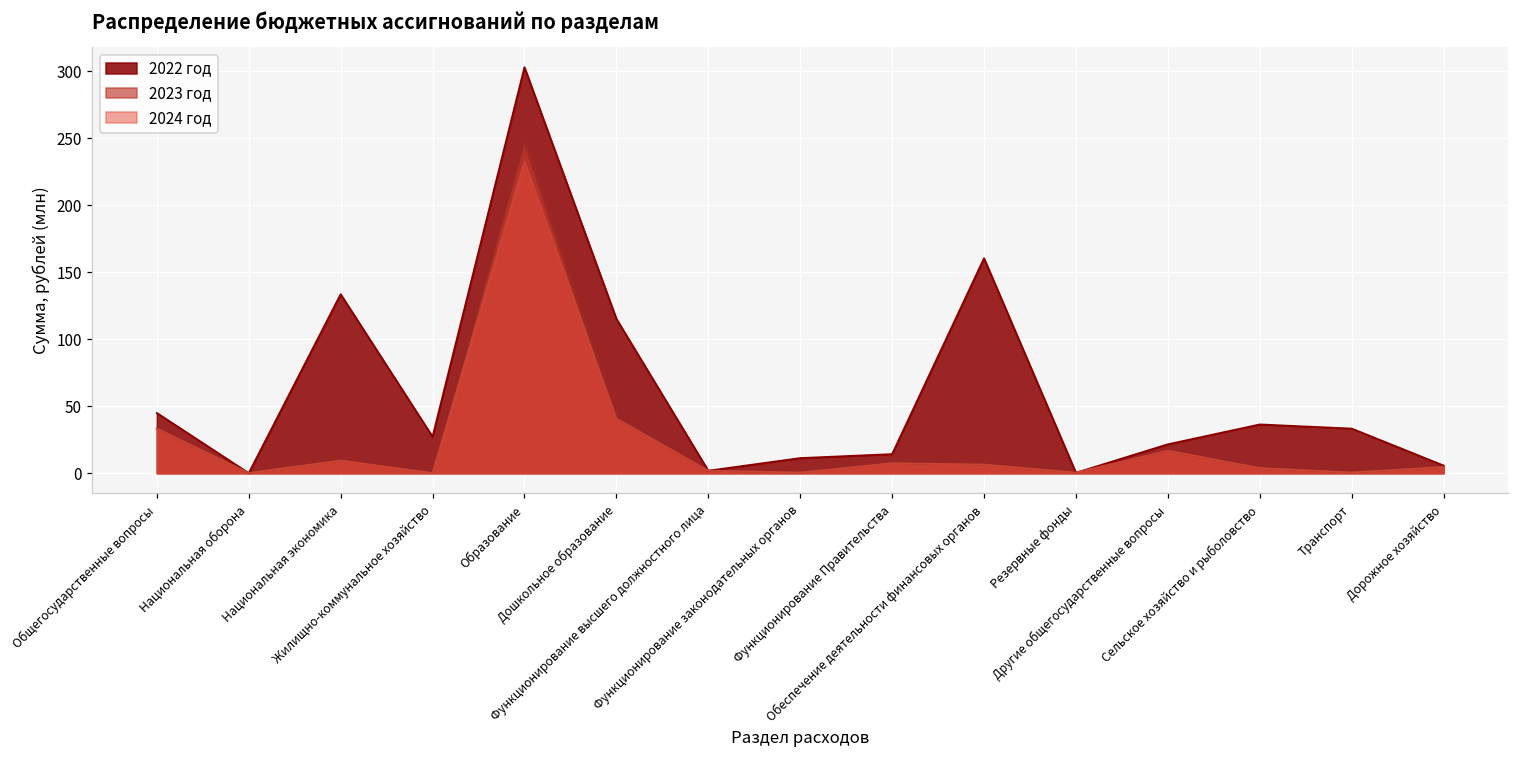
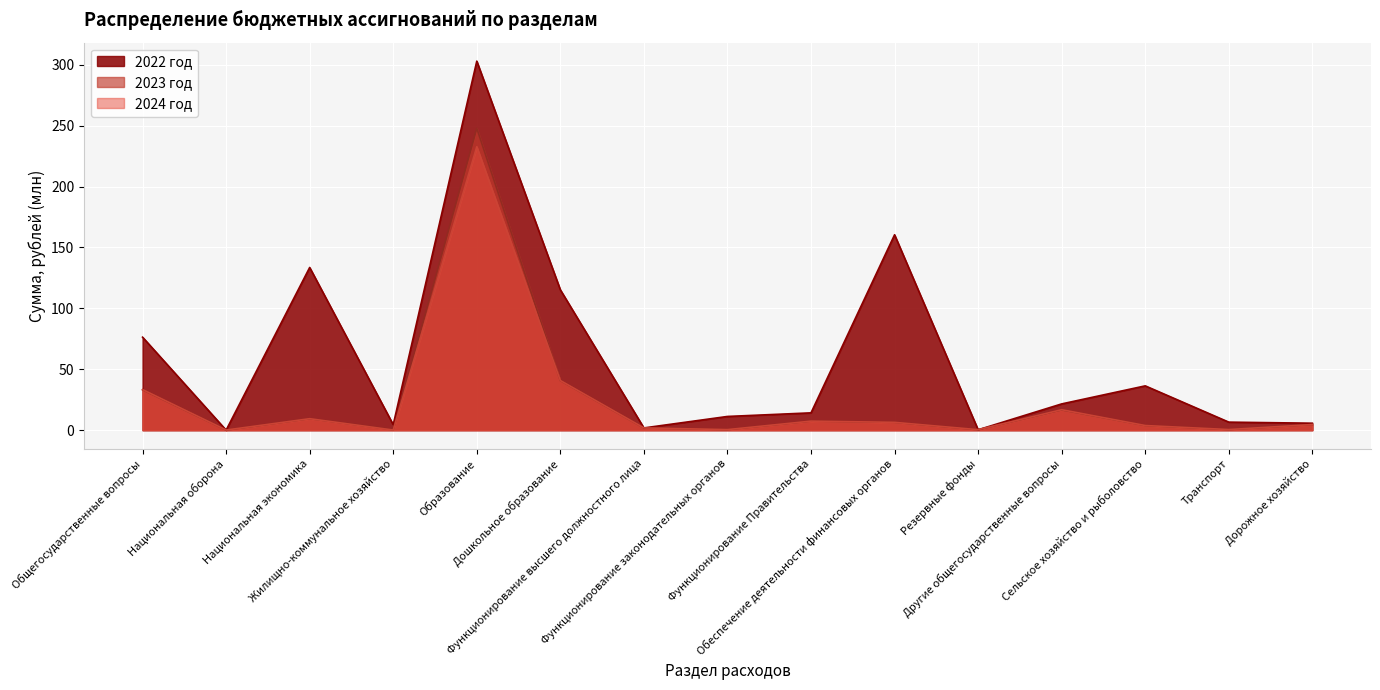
2022 год, Общегосударственные вопросы: 45 -> 76
2022 год, Жилищно-коммунальное хозяйство: 27 -> 4
2022 год, Транспорт: 33 -> 7
